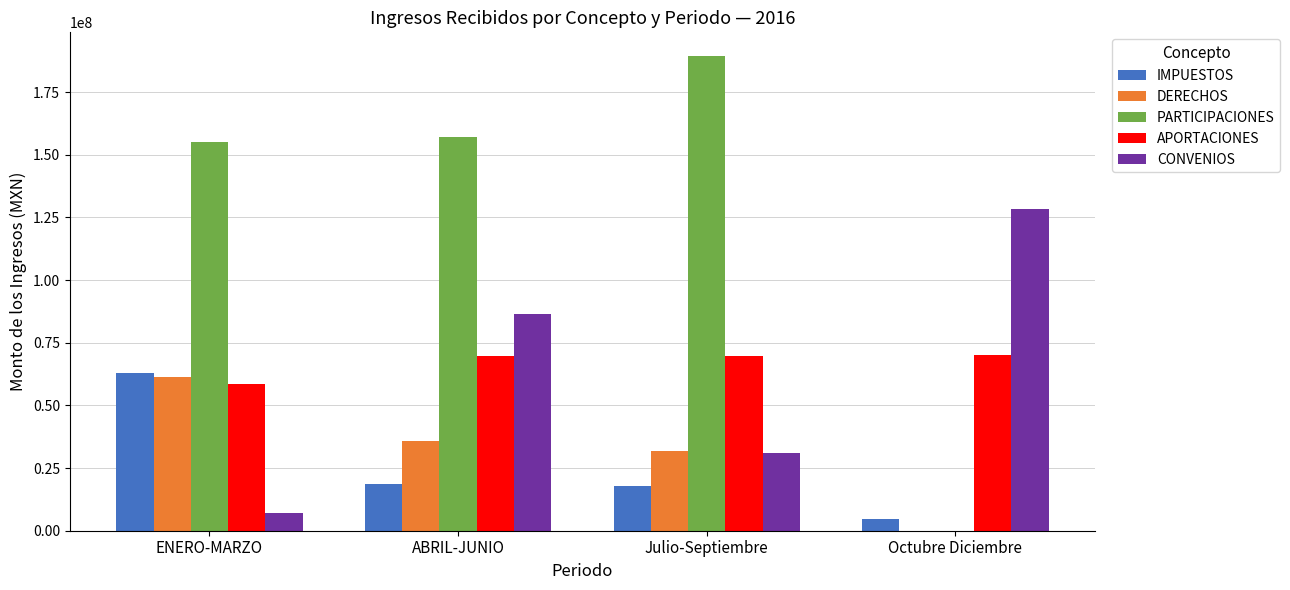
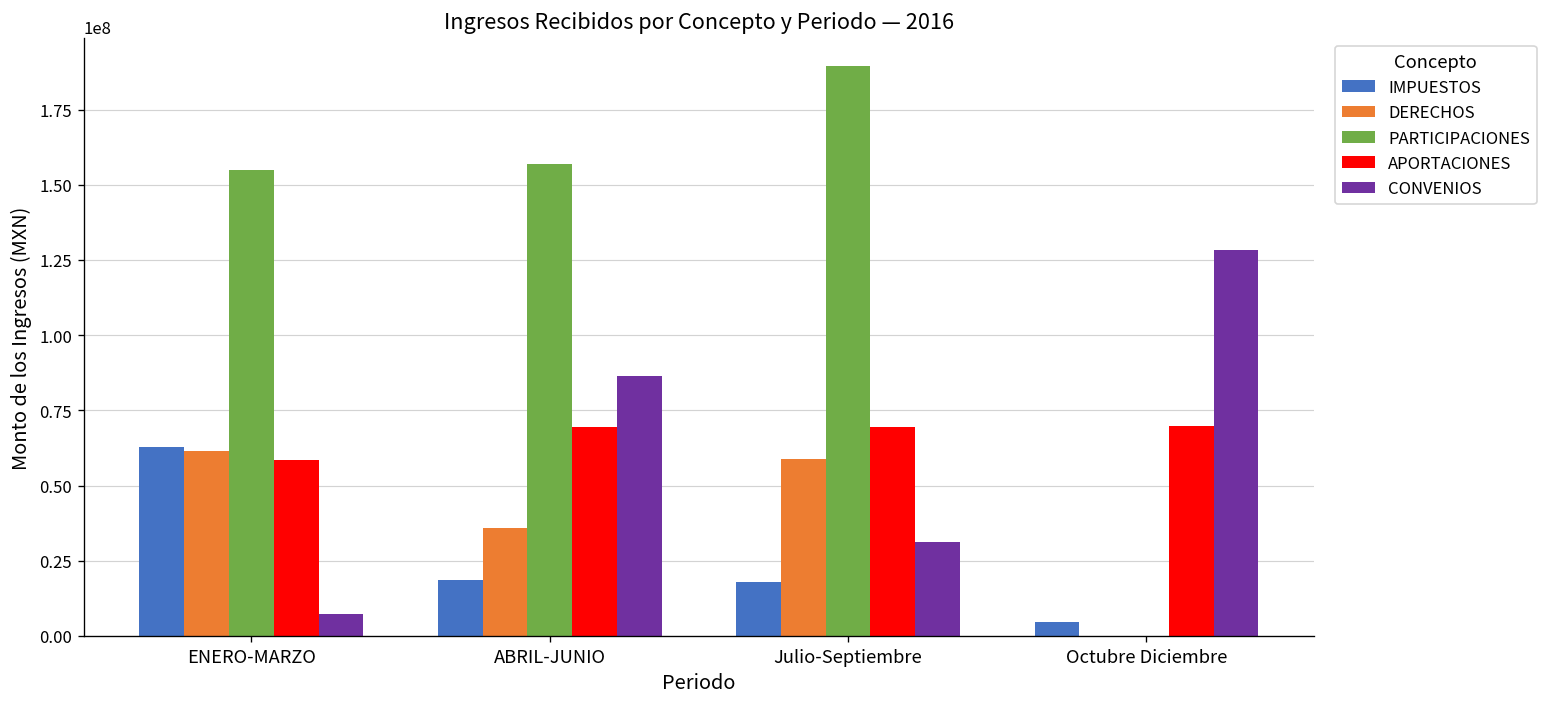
DERECHOS, Julio-Septiembre: 32000000 -> 59000000
